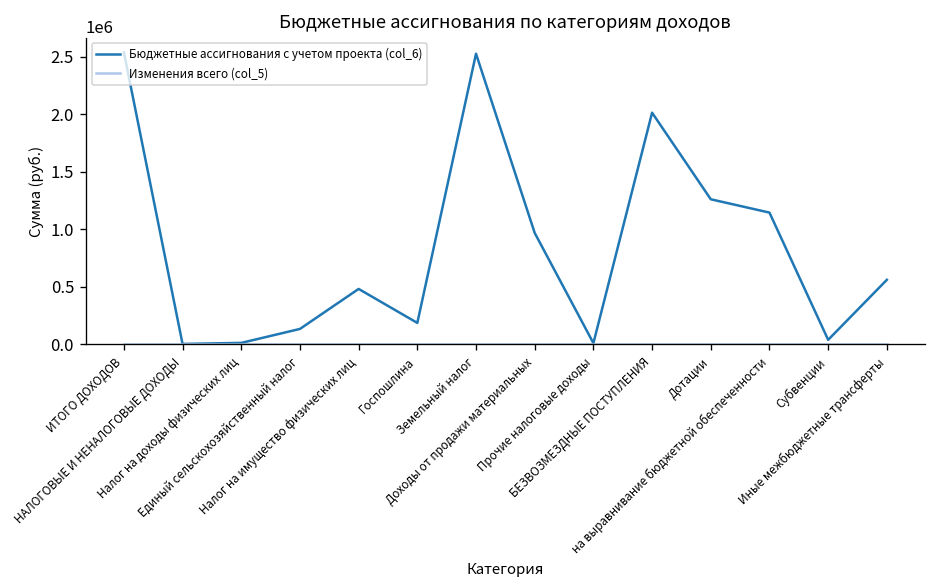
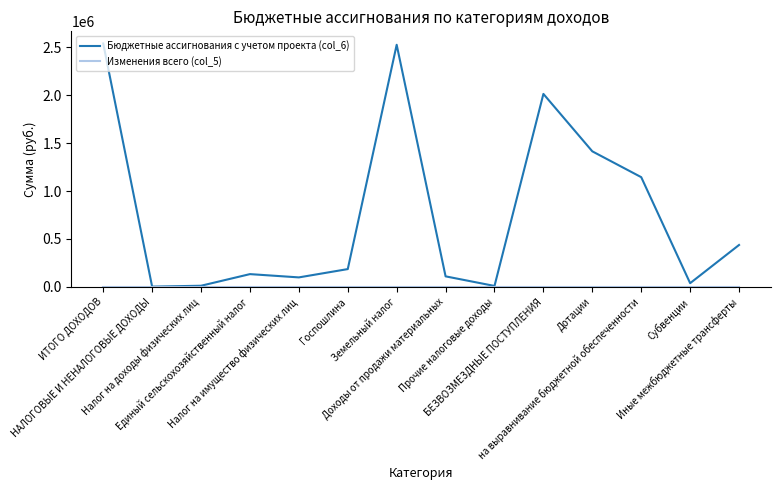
Бюджетные ассигнования с учетом проекта (col_6), Налог на имущество физических лиц: 500000 -> 100000
Бюджетные ассигнования с учетом проекта (col_6), Доходы от продажи материальных: 1000000 -> 100000
Бюджетные ассигнования с учетом проекта (col_6), Дотации: 1300000 -> 1400000
Бюджетные ассигнования с учетом проекта (col_6), Иные межбюджетные трансферты: 600000 -> 400000
